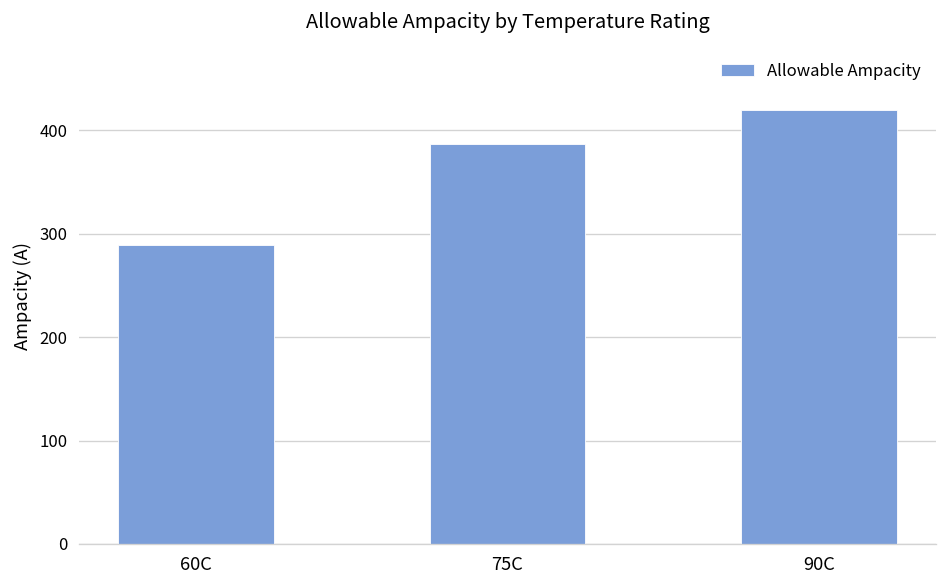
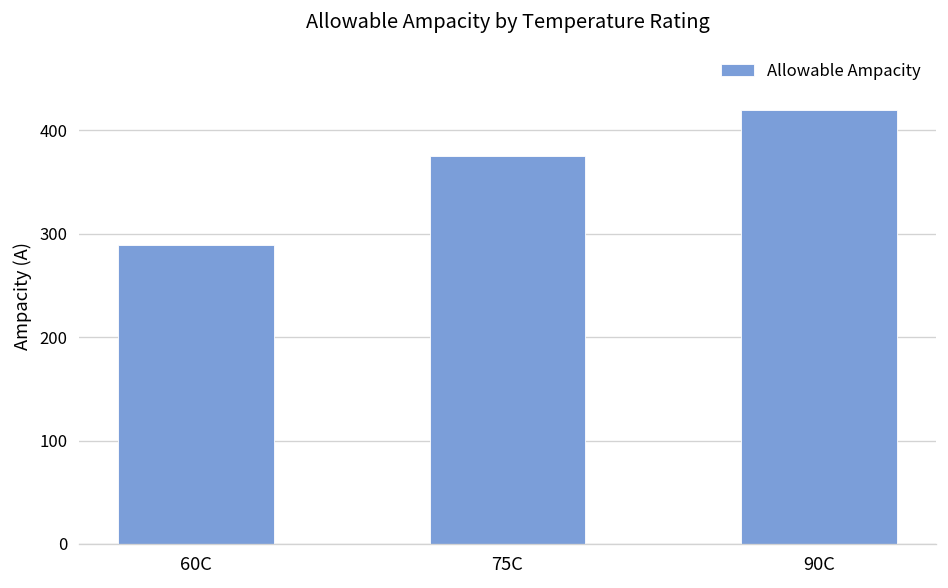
75C: 390 -> 380
